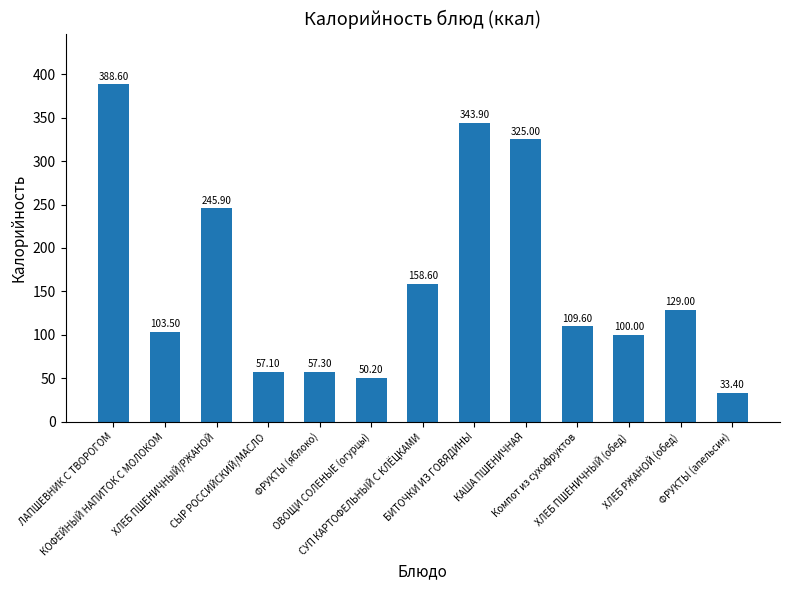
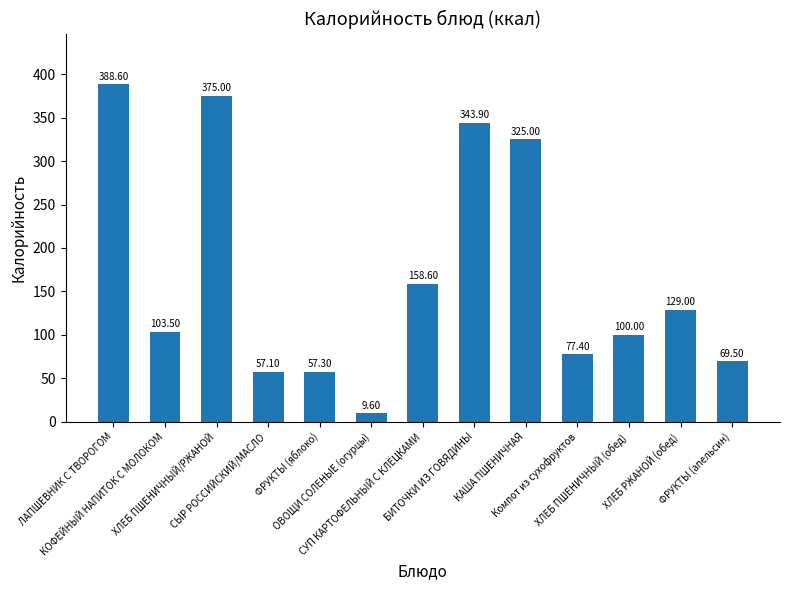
ХЛЕБ ПШЕНИЧНЫЙ/РЖАНОЙ: 245.90 -> 375.00
ОВОЩИ СОЛЕНЫЕ (огурцы): 50.20 -> 9.60
Компот из сухофруктов: 109.60 -> 77.40
ФРУКТЫ (апельсин): 33.40 -> 69.50
